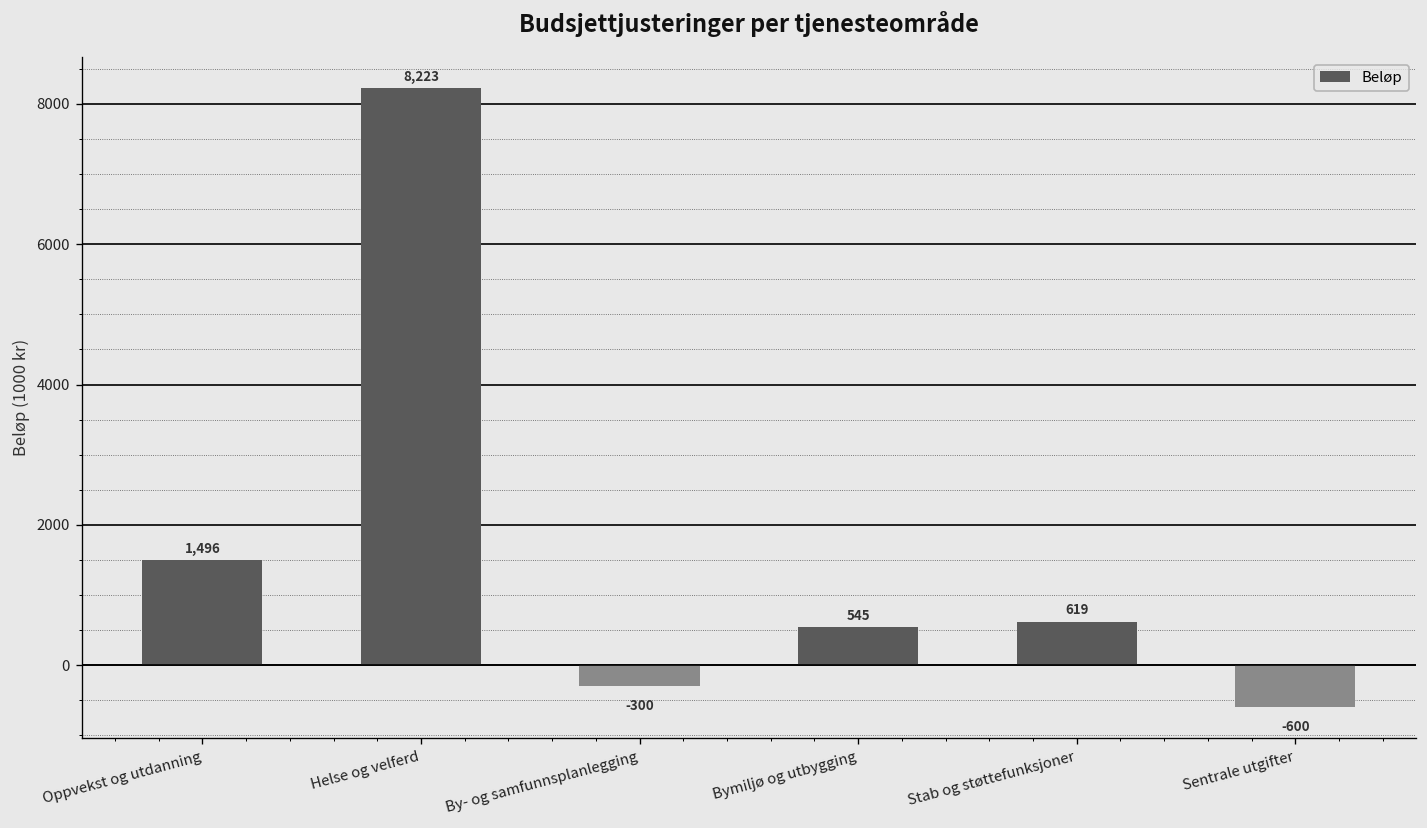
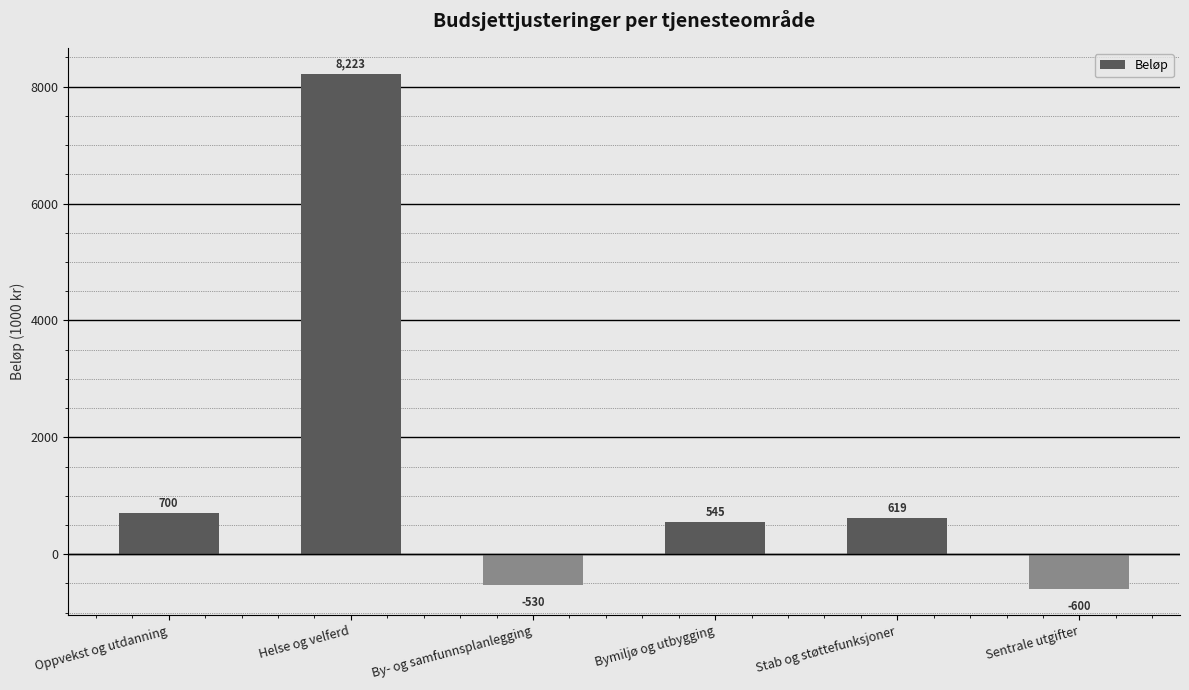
Oppvekst og utdanning: 1,496 -> 700
By- og samfunnsplanlegging: -300 -> -530
